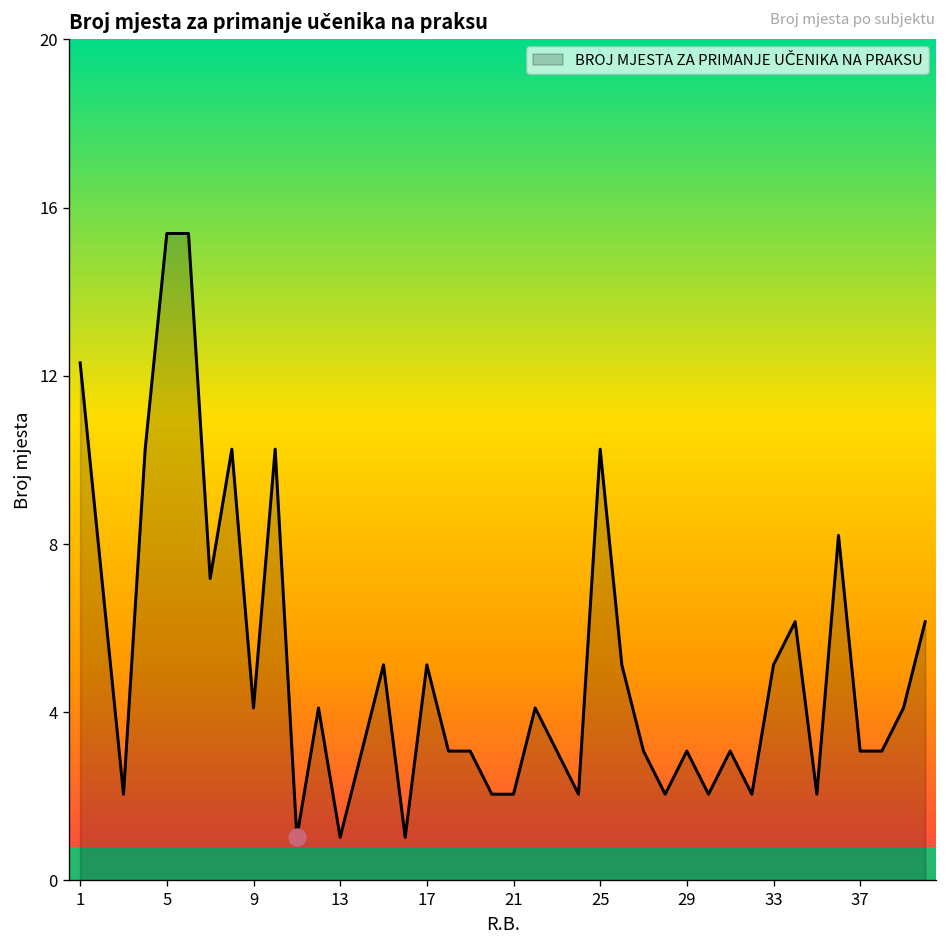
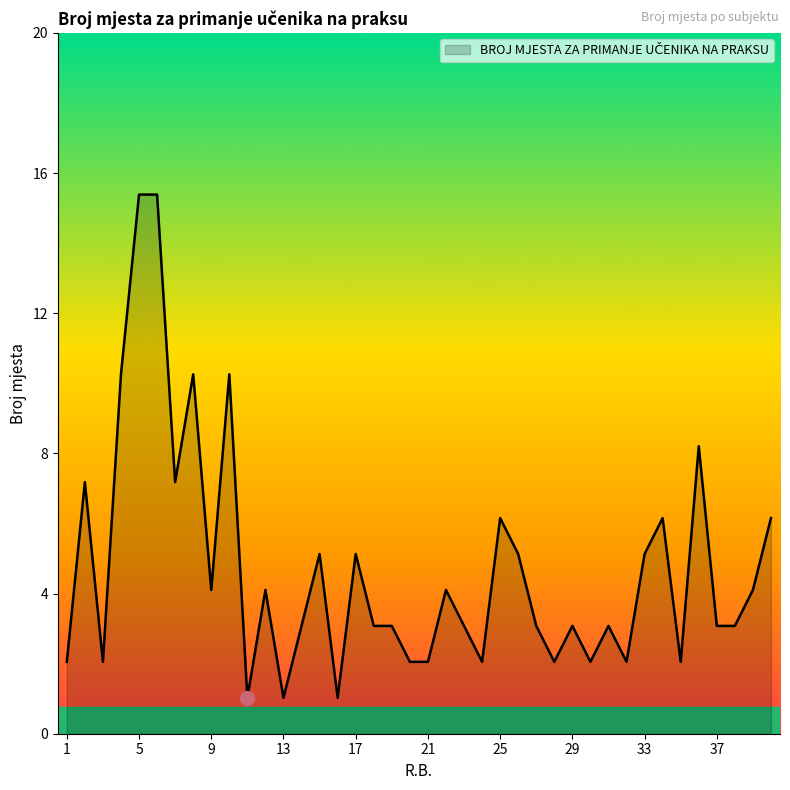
BROJ MJESTA ZA PRIMANJE UČENIKA NA PRAKSU, 1: 12 -> 2
BROJ MJESTA ZA PRIMANJE UČENIKA NA PRAKSU, 25: 10 -> 6
